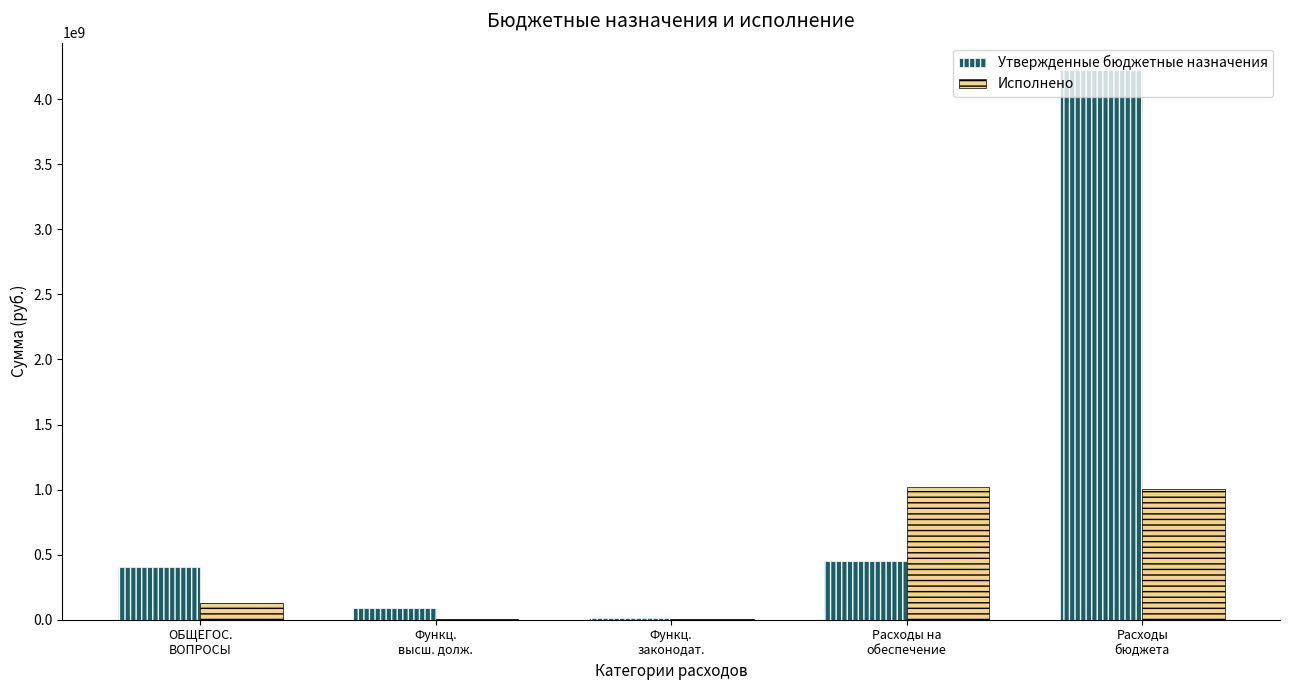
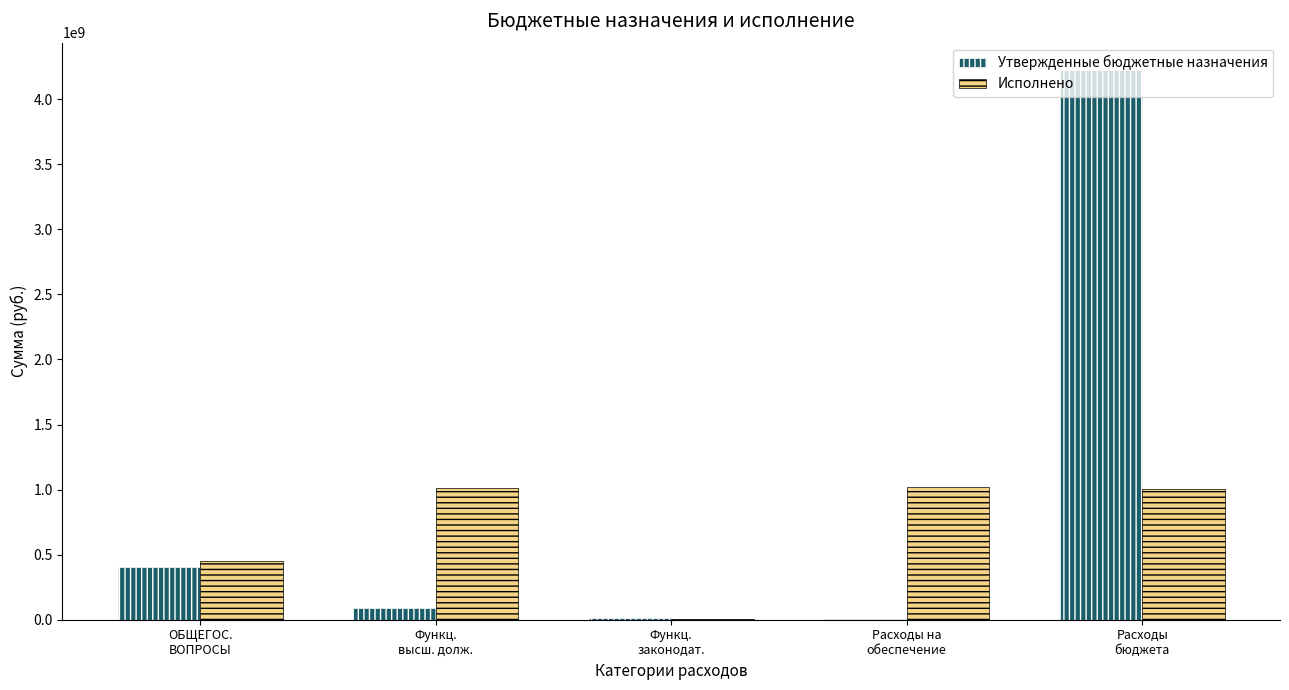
Исполнено, ОБЩЕГОС. ВОПРОСЫ: 130000000 -> 450000000
Исполнено, Функц. высш. долж.: 0 -> 1010000000
Утвержденные бюджетные назначения, Расходы на обеспечение: 450000000 -> 0
